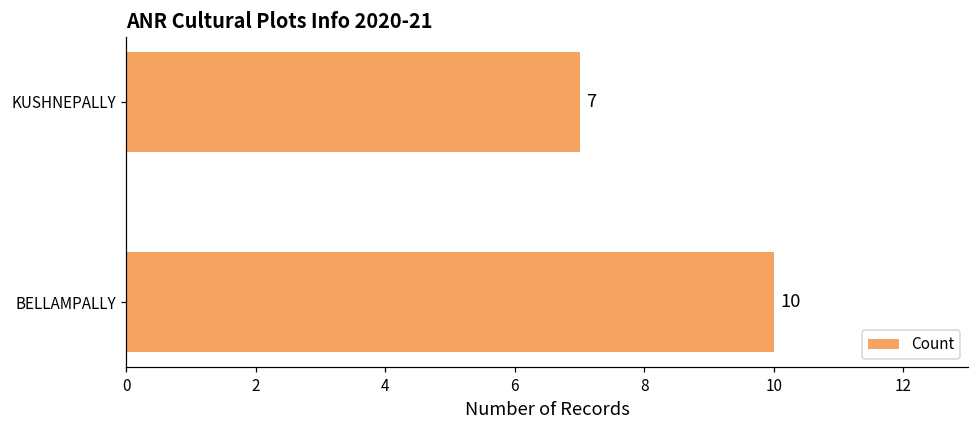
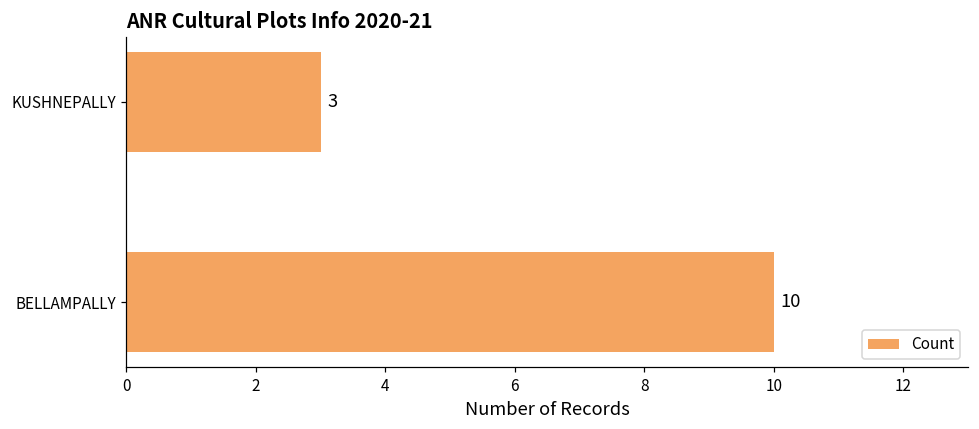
KUSHNEPALLY: 7 -> 3
